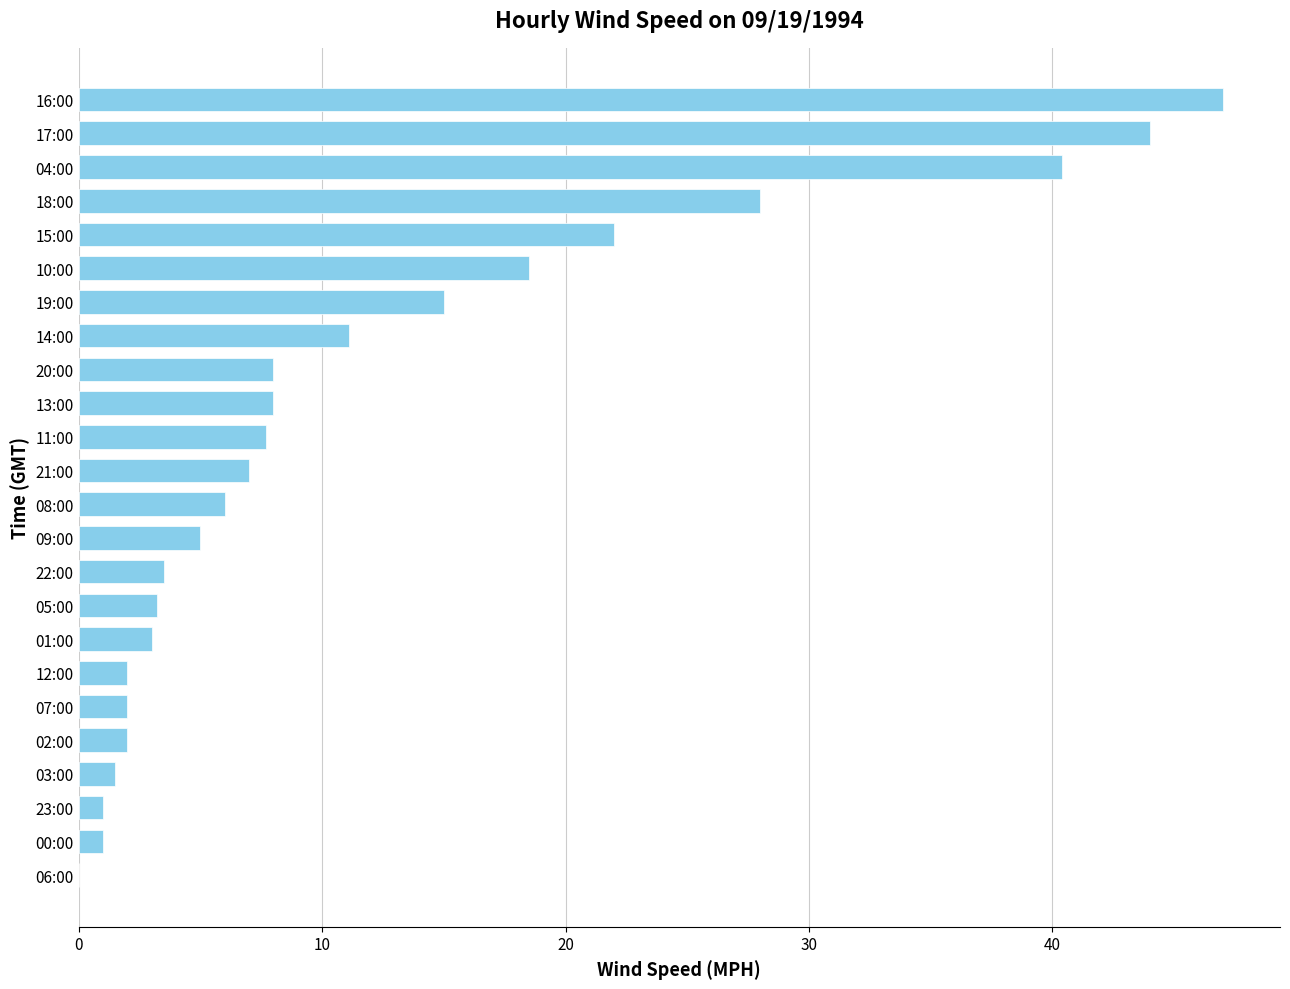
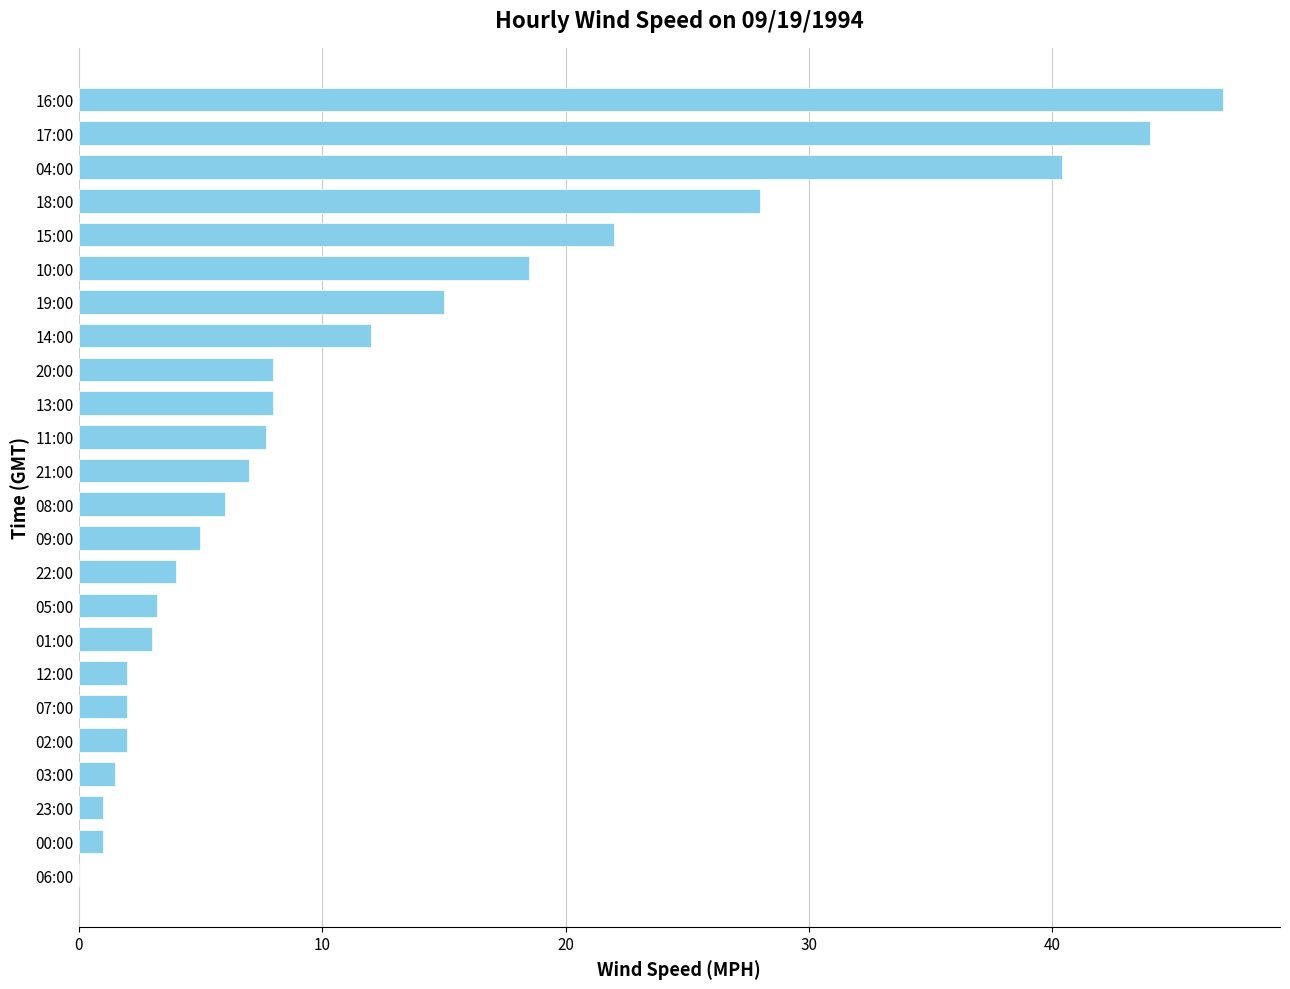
14:00: 11.1 -> 12.0
22:00: 3.5 -> 4.0
